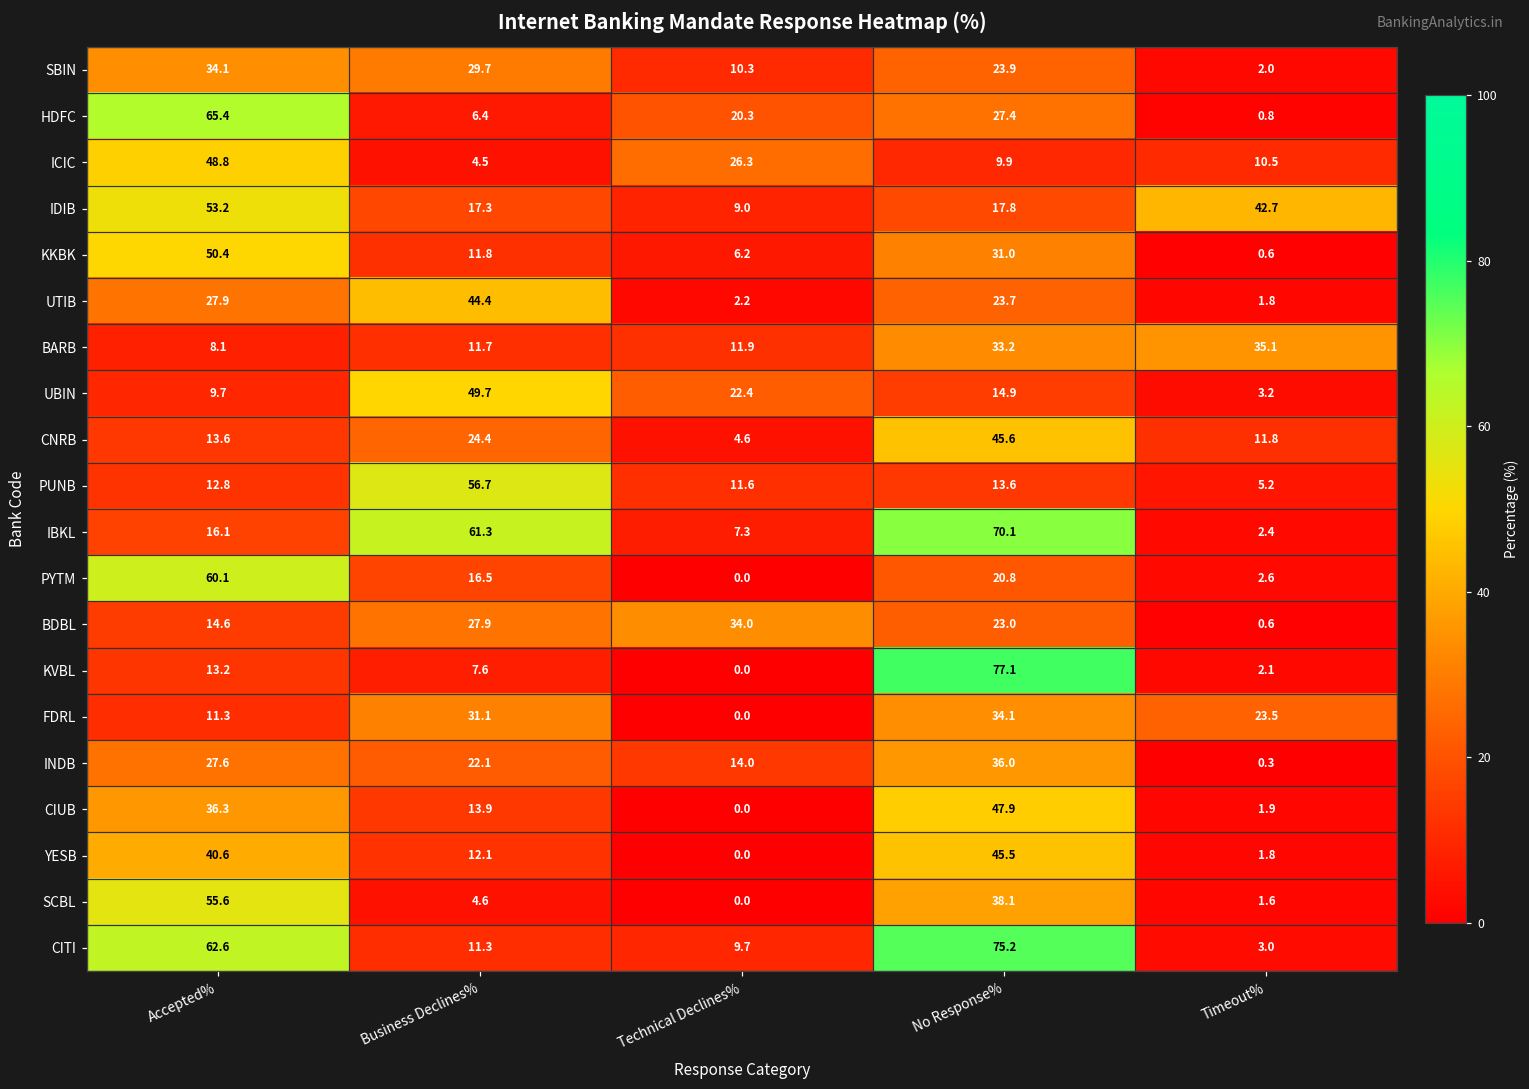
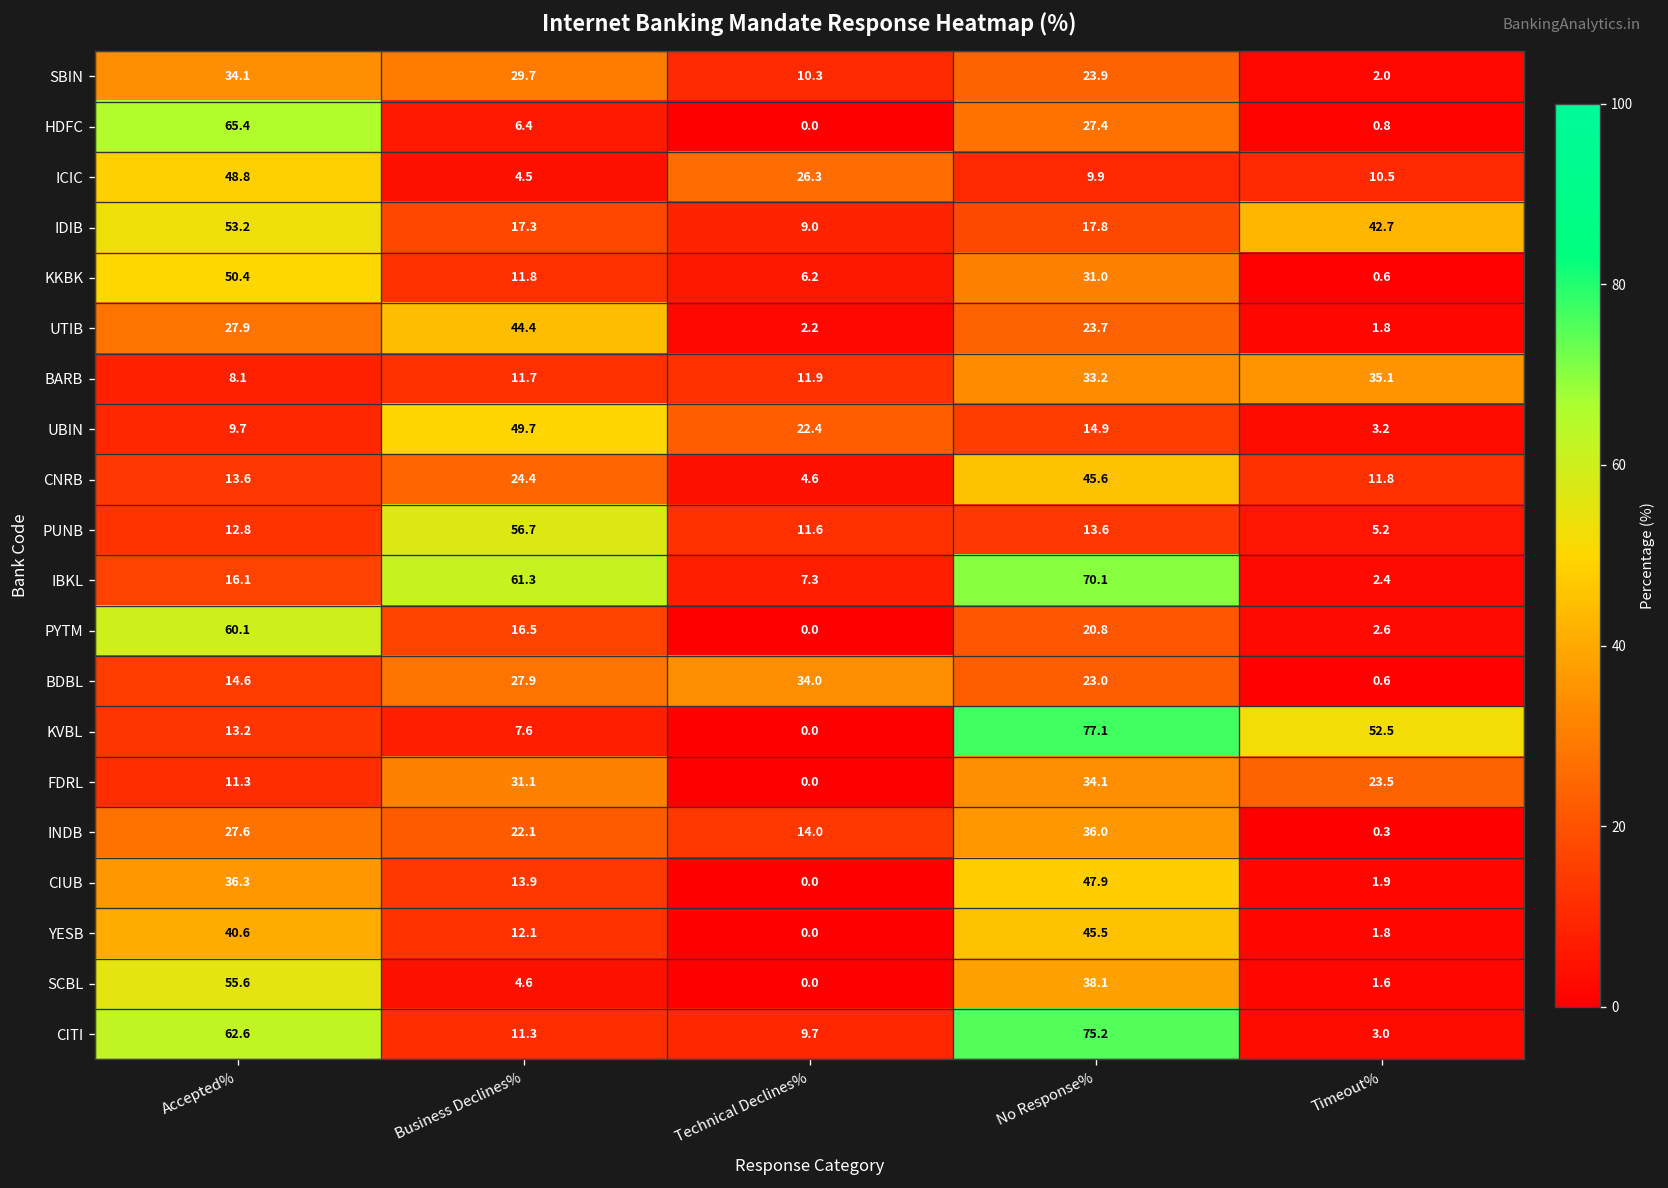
HDFC, Technical Declines%: 20.3 -> 0.0
KVBL, Timeout%: 2.1 -> 52.5
